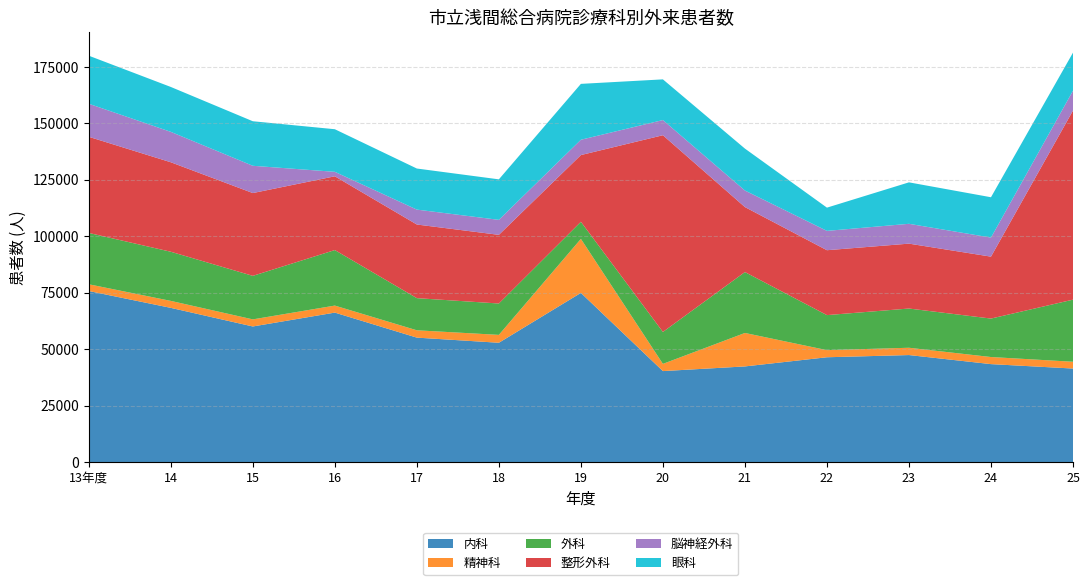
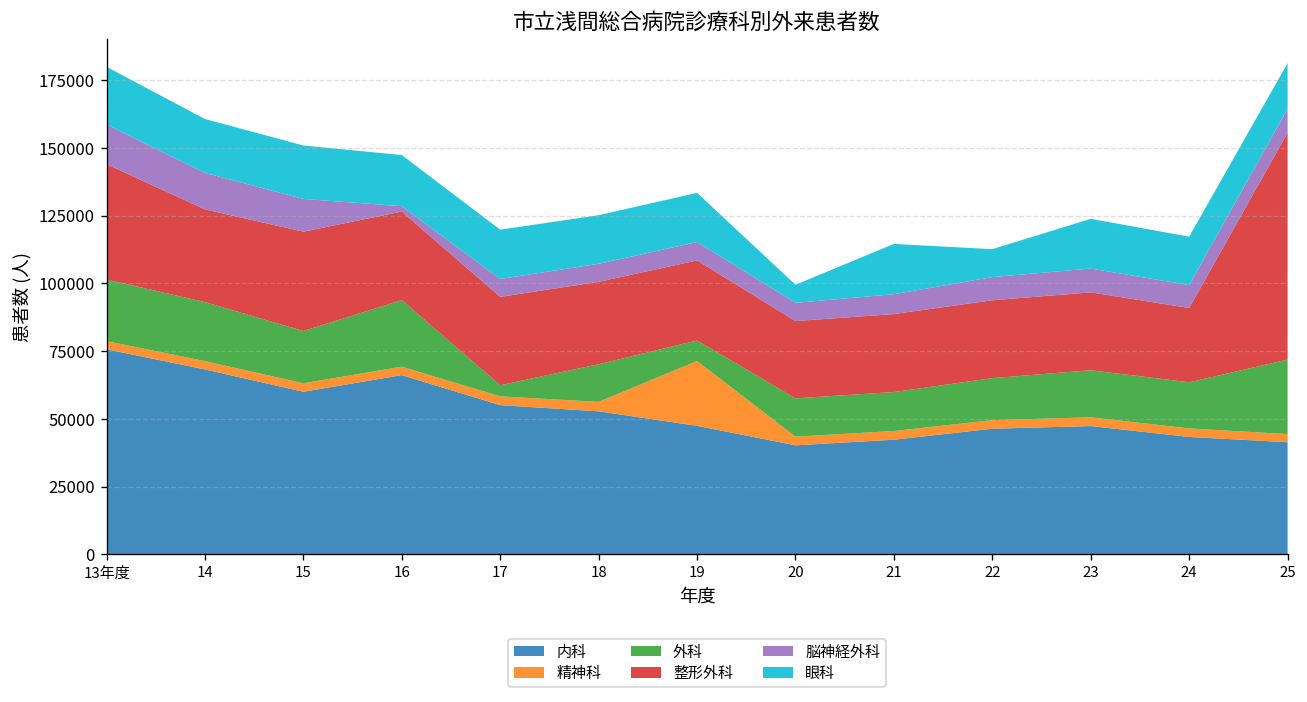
整形外科, 14: 40000 -> 34000
外科, 17: 14000 -> 4000
内科, 19: 75000 -> 47000
眼科, 19: 25000 -> 18000
整形外科, 20: 87000 -> 29000
眼科, 20: 18000 -> 7000
精神科, 21: 15000 -> 3000
外科, 21: 27000 -> 14000
